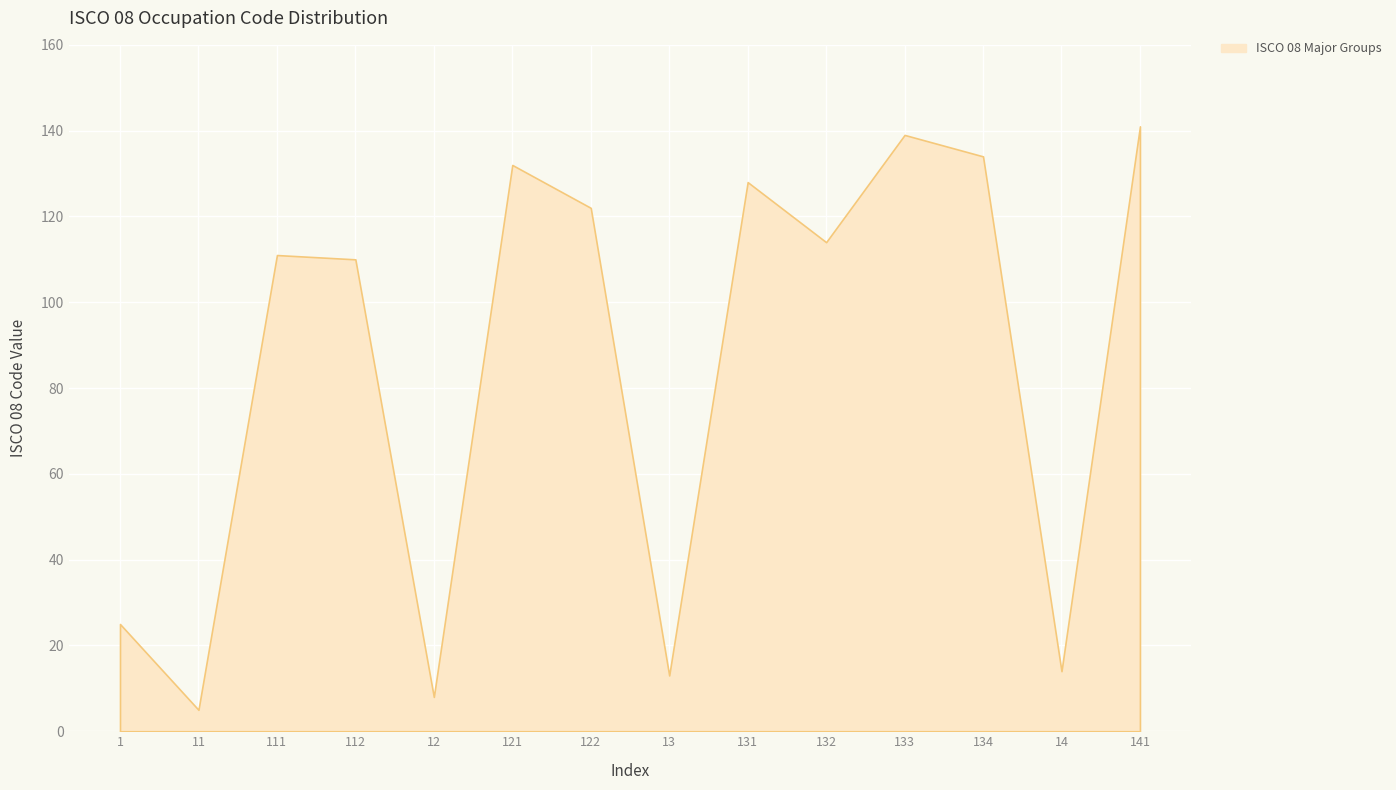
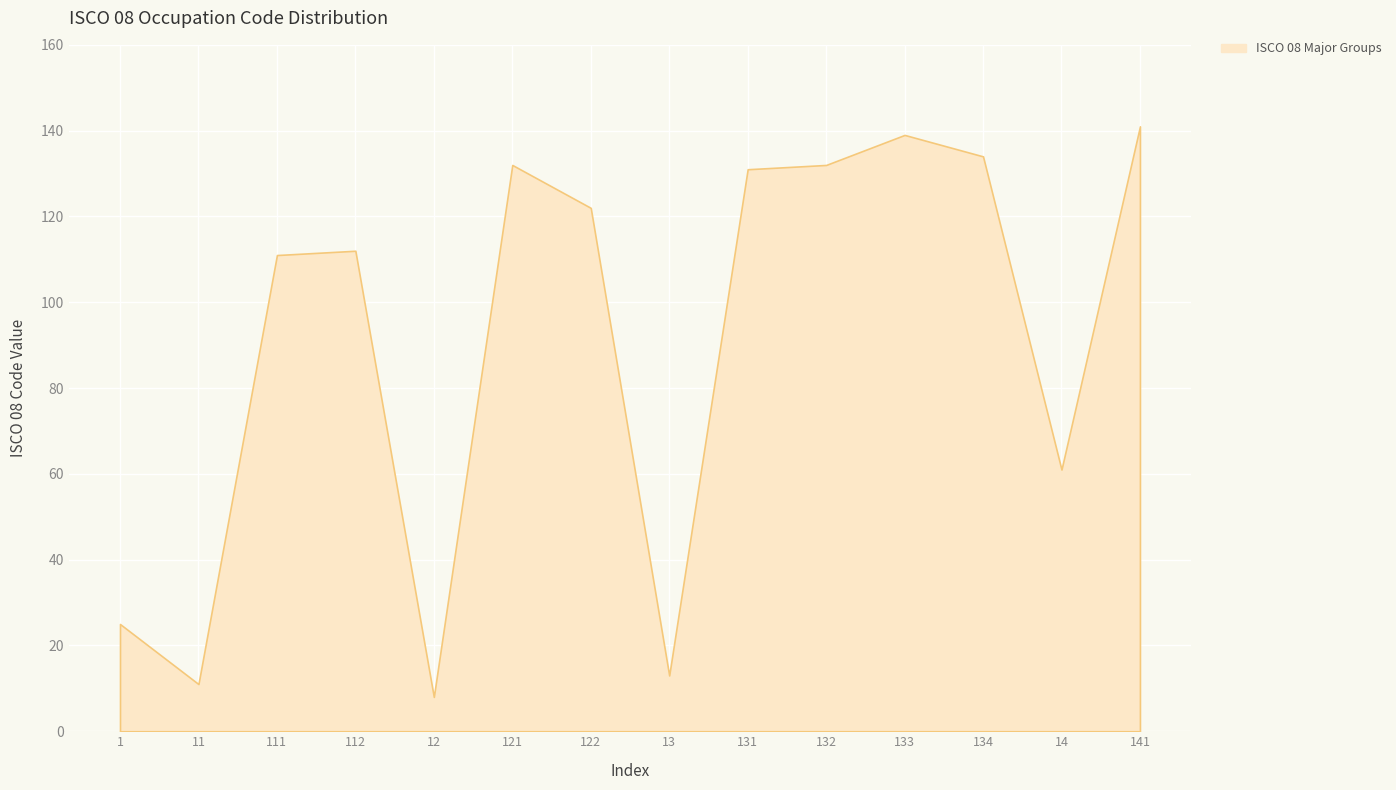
11: 5 -> 11
112: 110 -> 112
131: 128 -> 131
132: 114 -> 132
14: 14 -> 61
